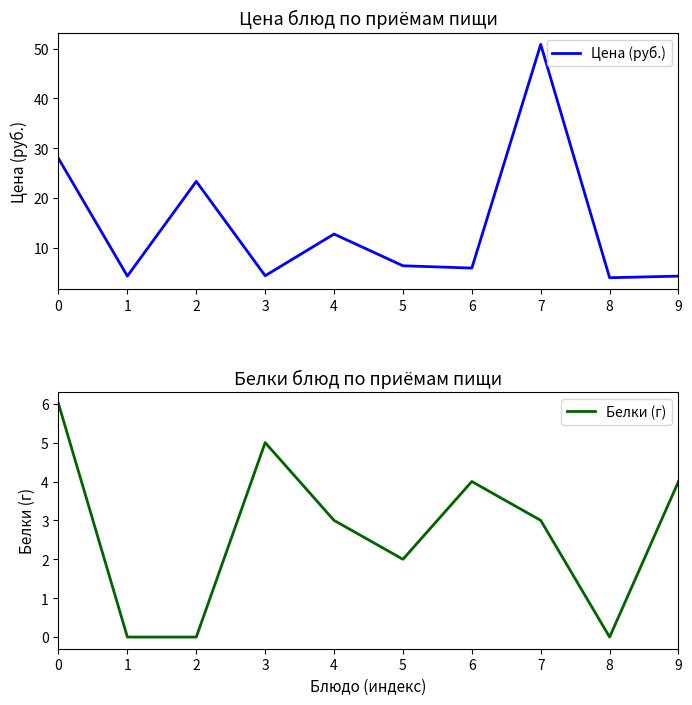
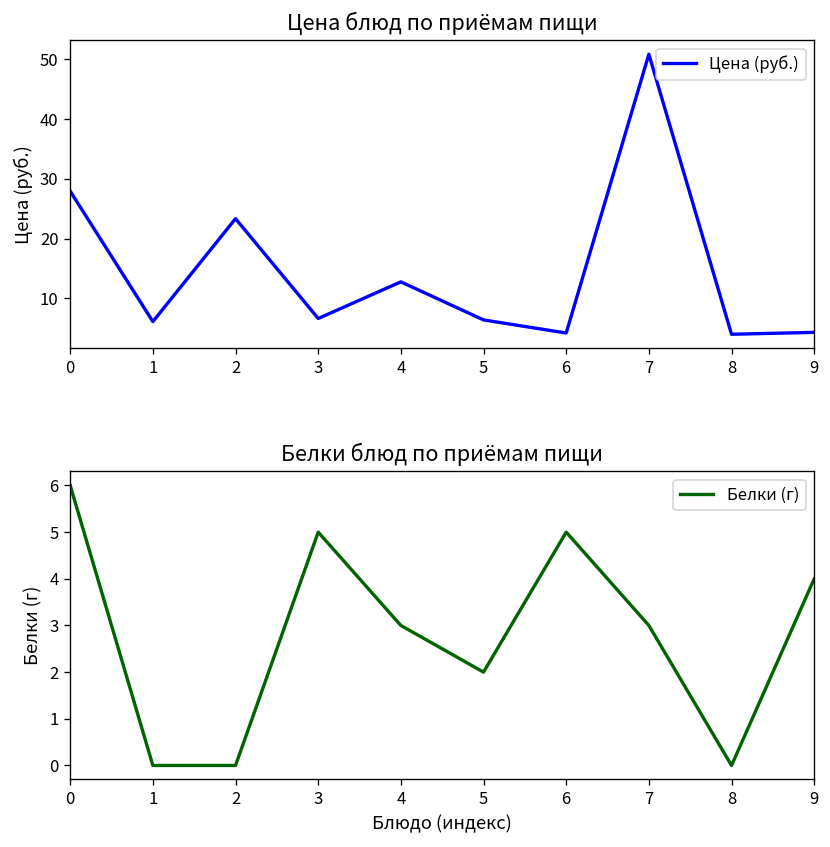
Цена блюд по приёмам пищи, 1: 4 -> 6
Цена блюд по приёмам пищи, 3: 4 -> 7
Цена блюд по приёмам пищи, 6: 6 -> 4
Белки блюд по приёмам пищи, 6: 4 -> 5
